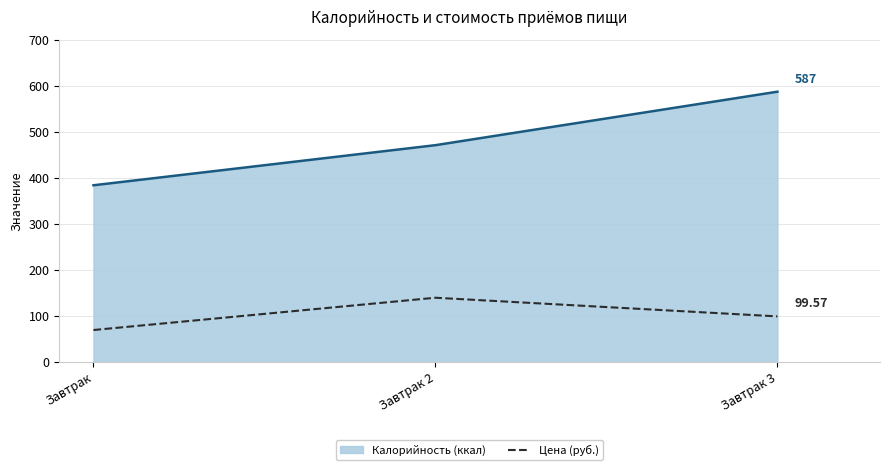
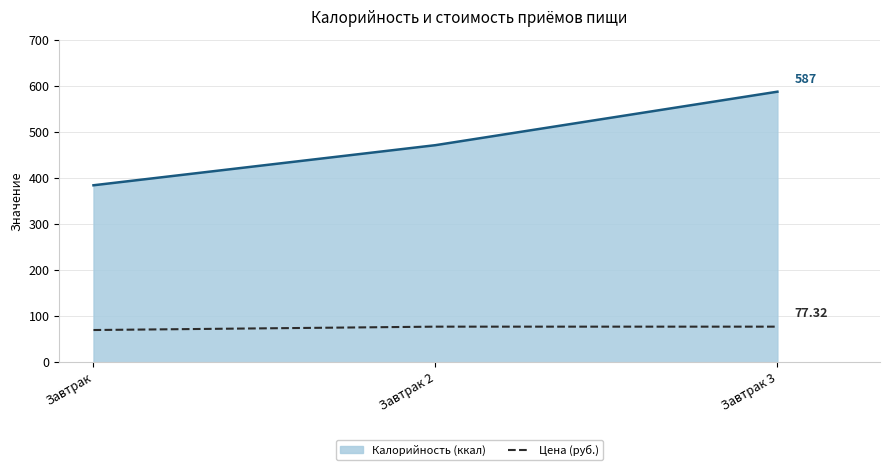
Цена (руб.), Завтрак 2: 140 -> 80
Цена (руб.), Завтрак 3: 99.57 -> 77.32
